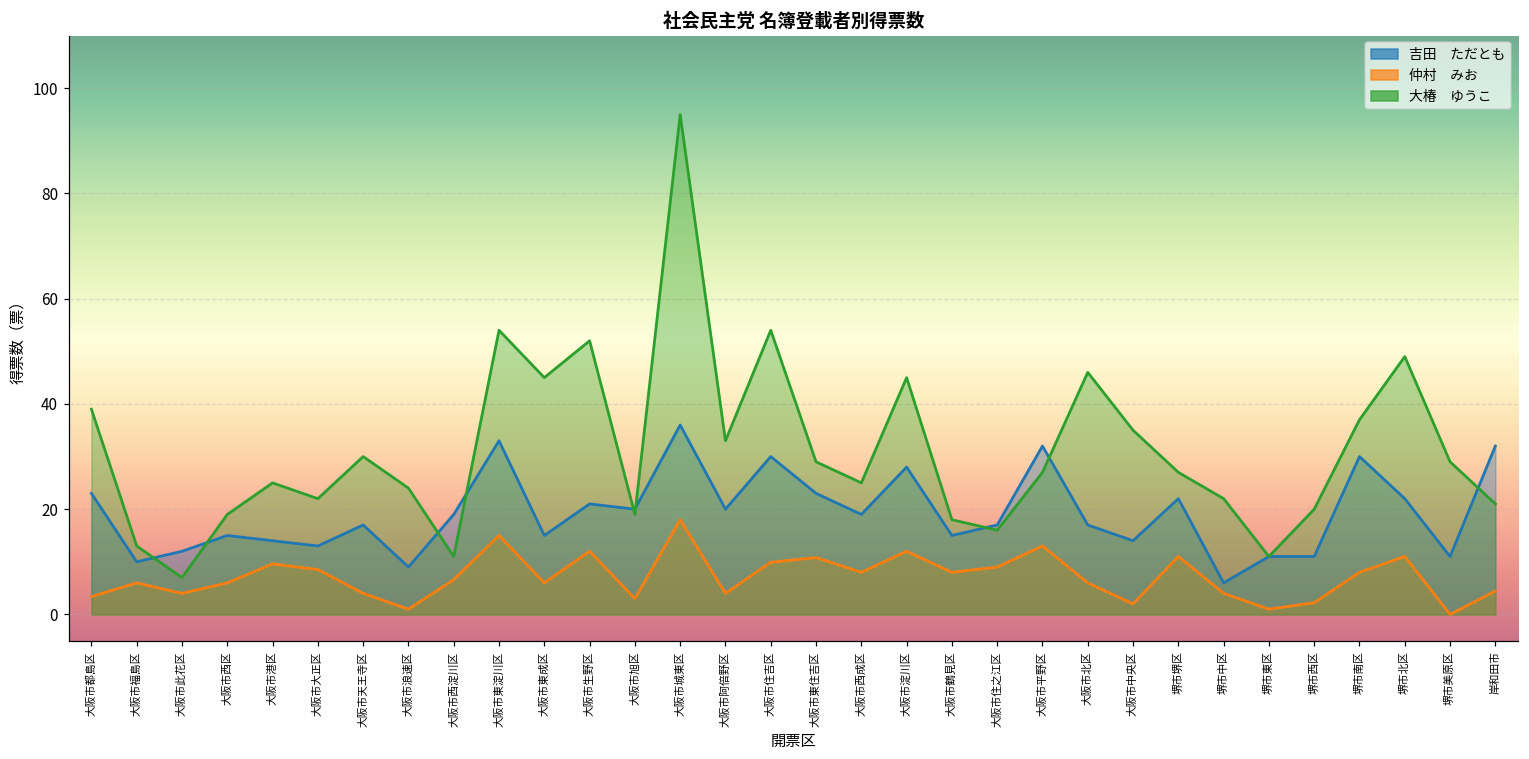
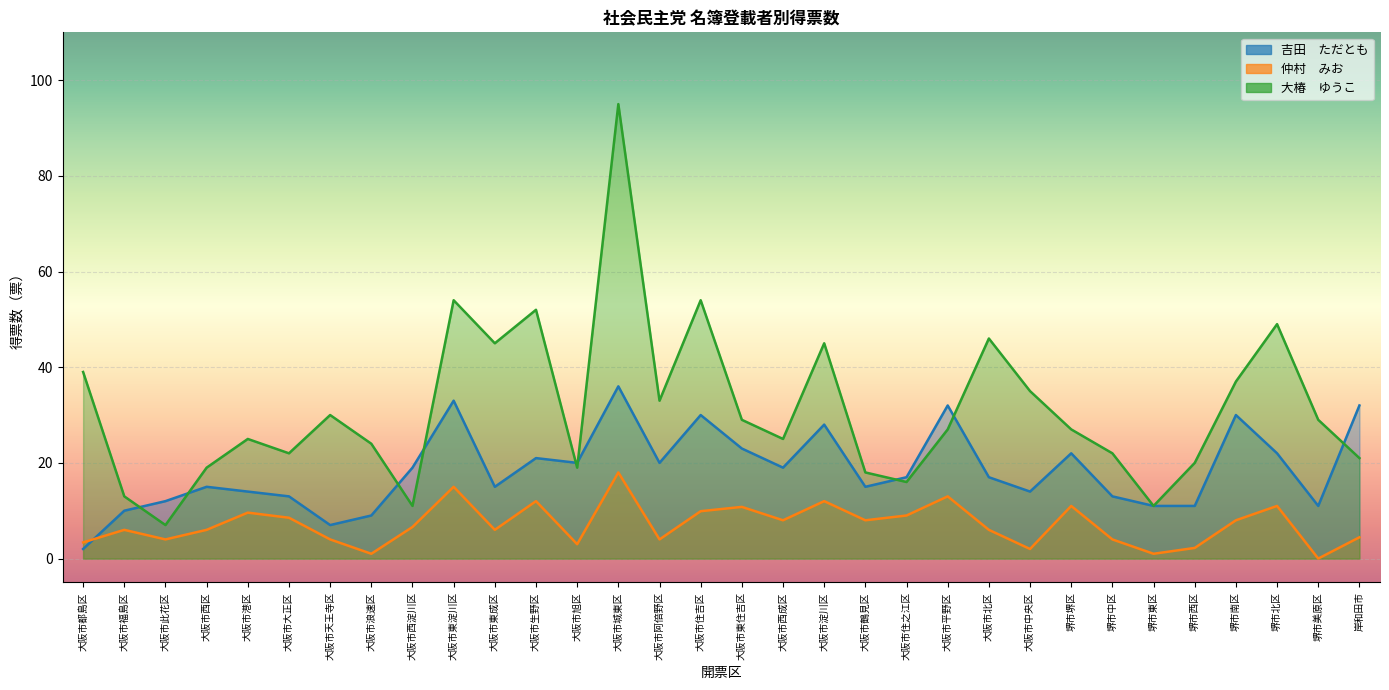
吉田 ただとも, 大阪市都島区: 23 -> 2
吉田 ただとも, 大阪市天王寺区: 17 -> 7
吉田 ただとも, 堺市中区: 6 -> 13
